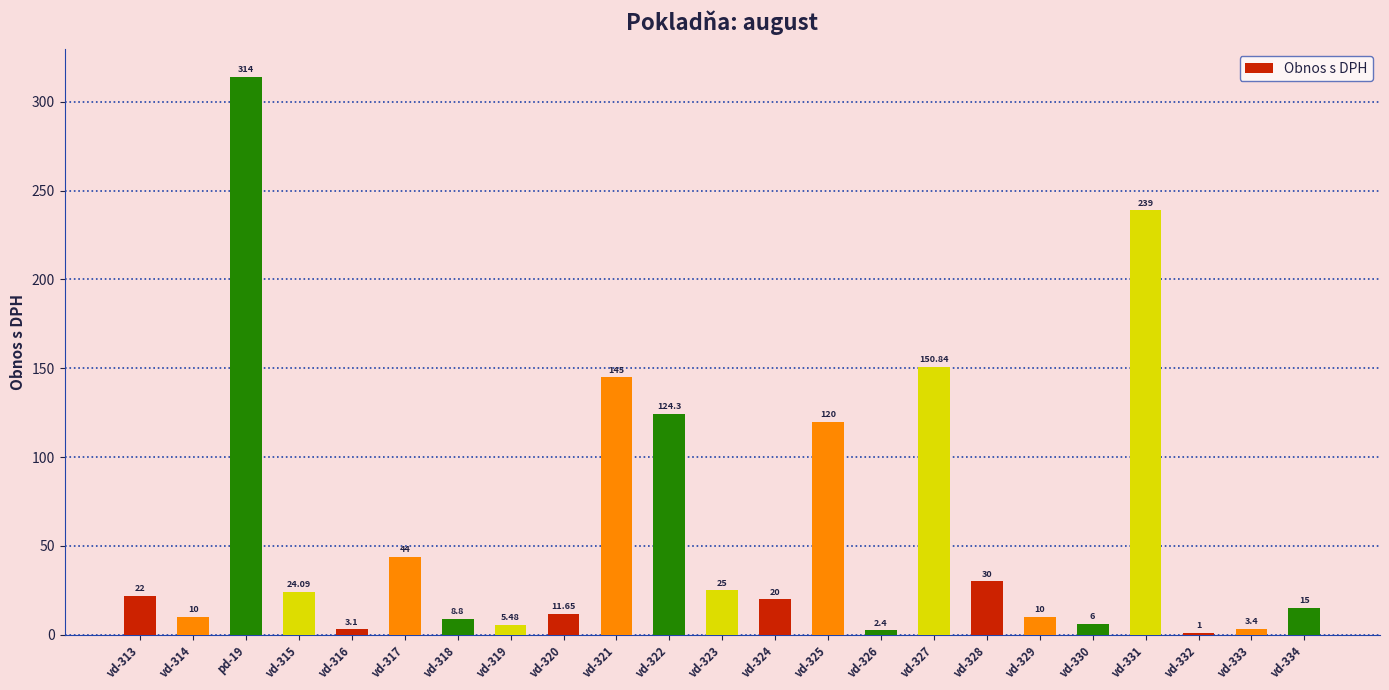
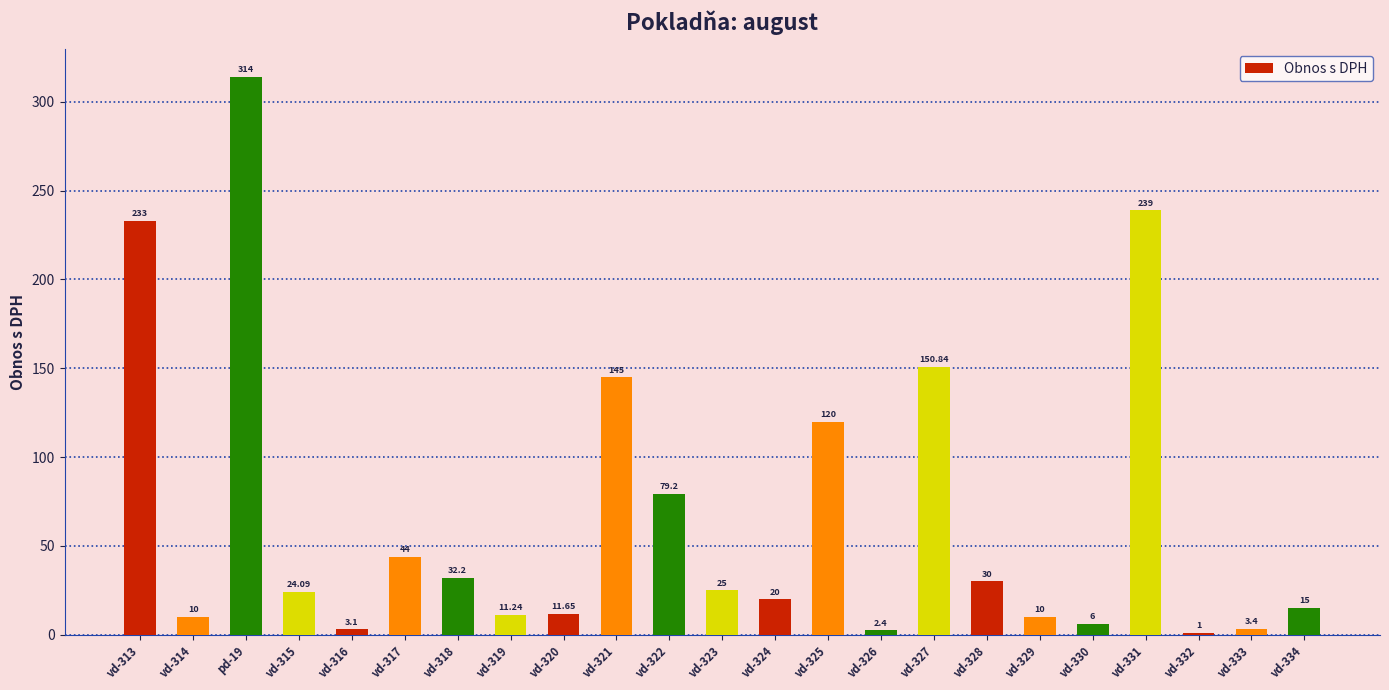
vd-313: 22 -> 233
vd-318: 8.8 -> 32.2
vd-319: 5.48 -> 11.24
vd-322: 124.3 -> 79.2
